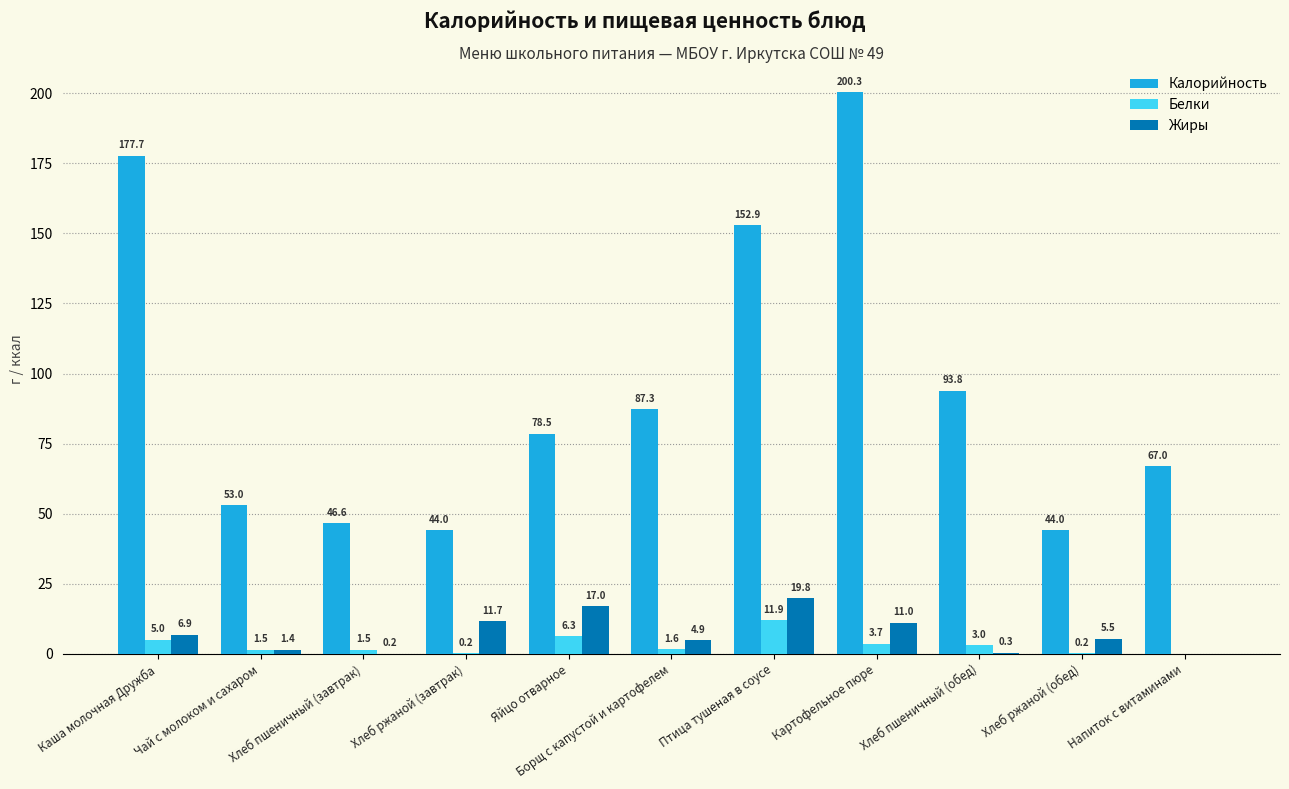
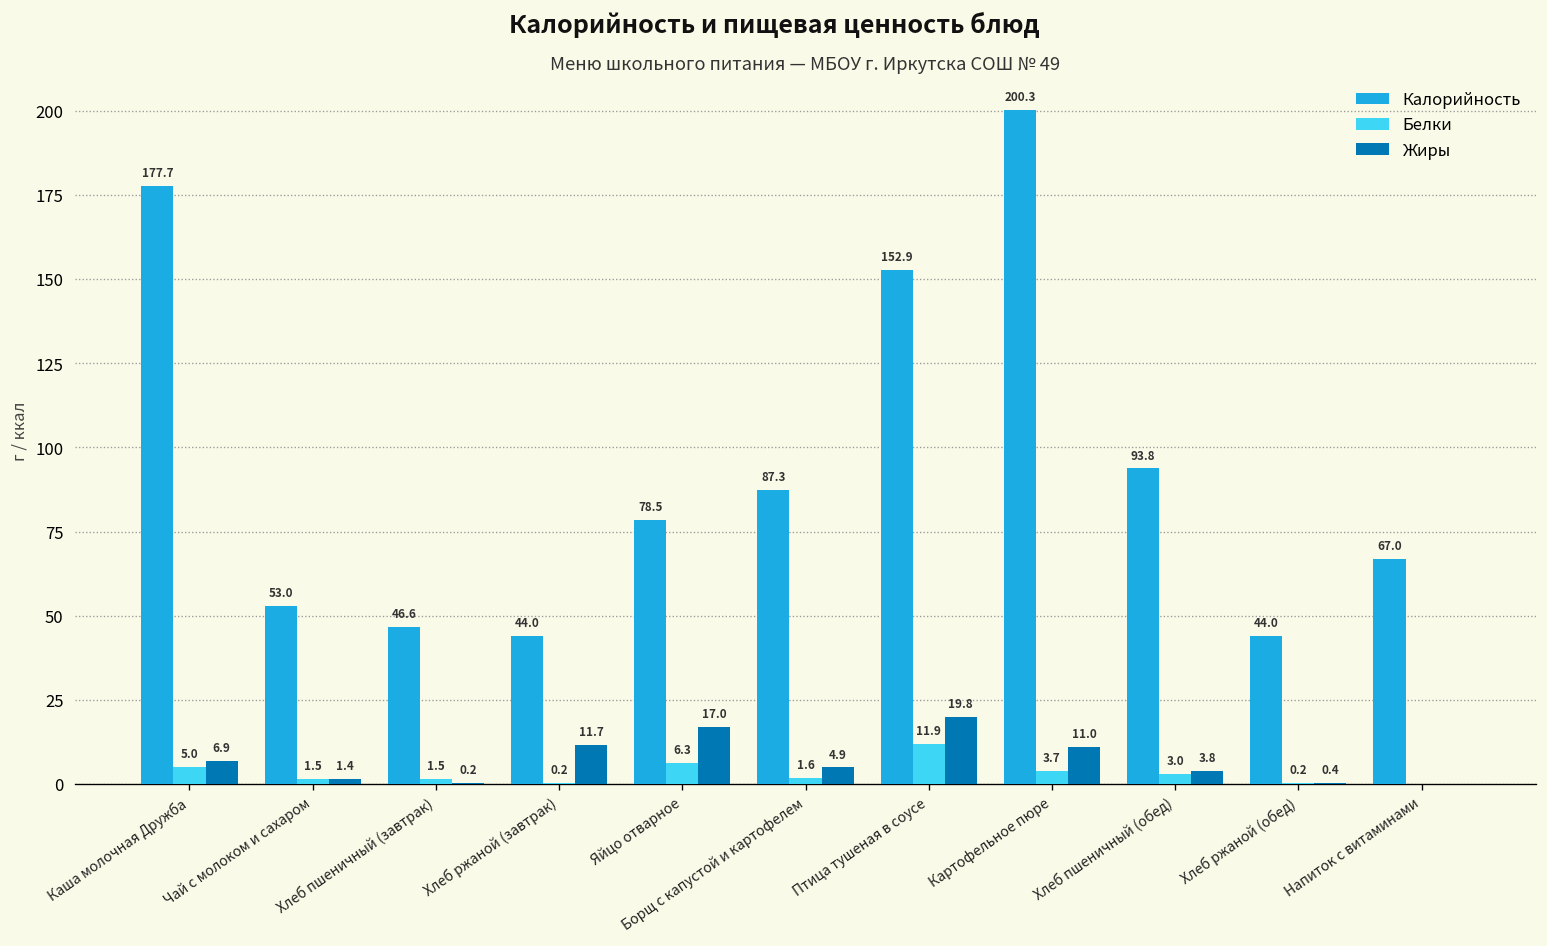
Жиры, Хлеб пшеничный (обед): 0.3 -> 3.8
Жиры, Хлеб ржаной (обед): 5.5 -> 0.4
